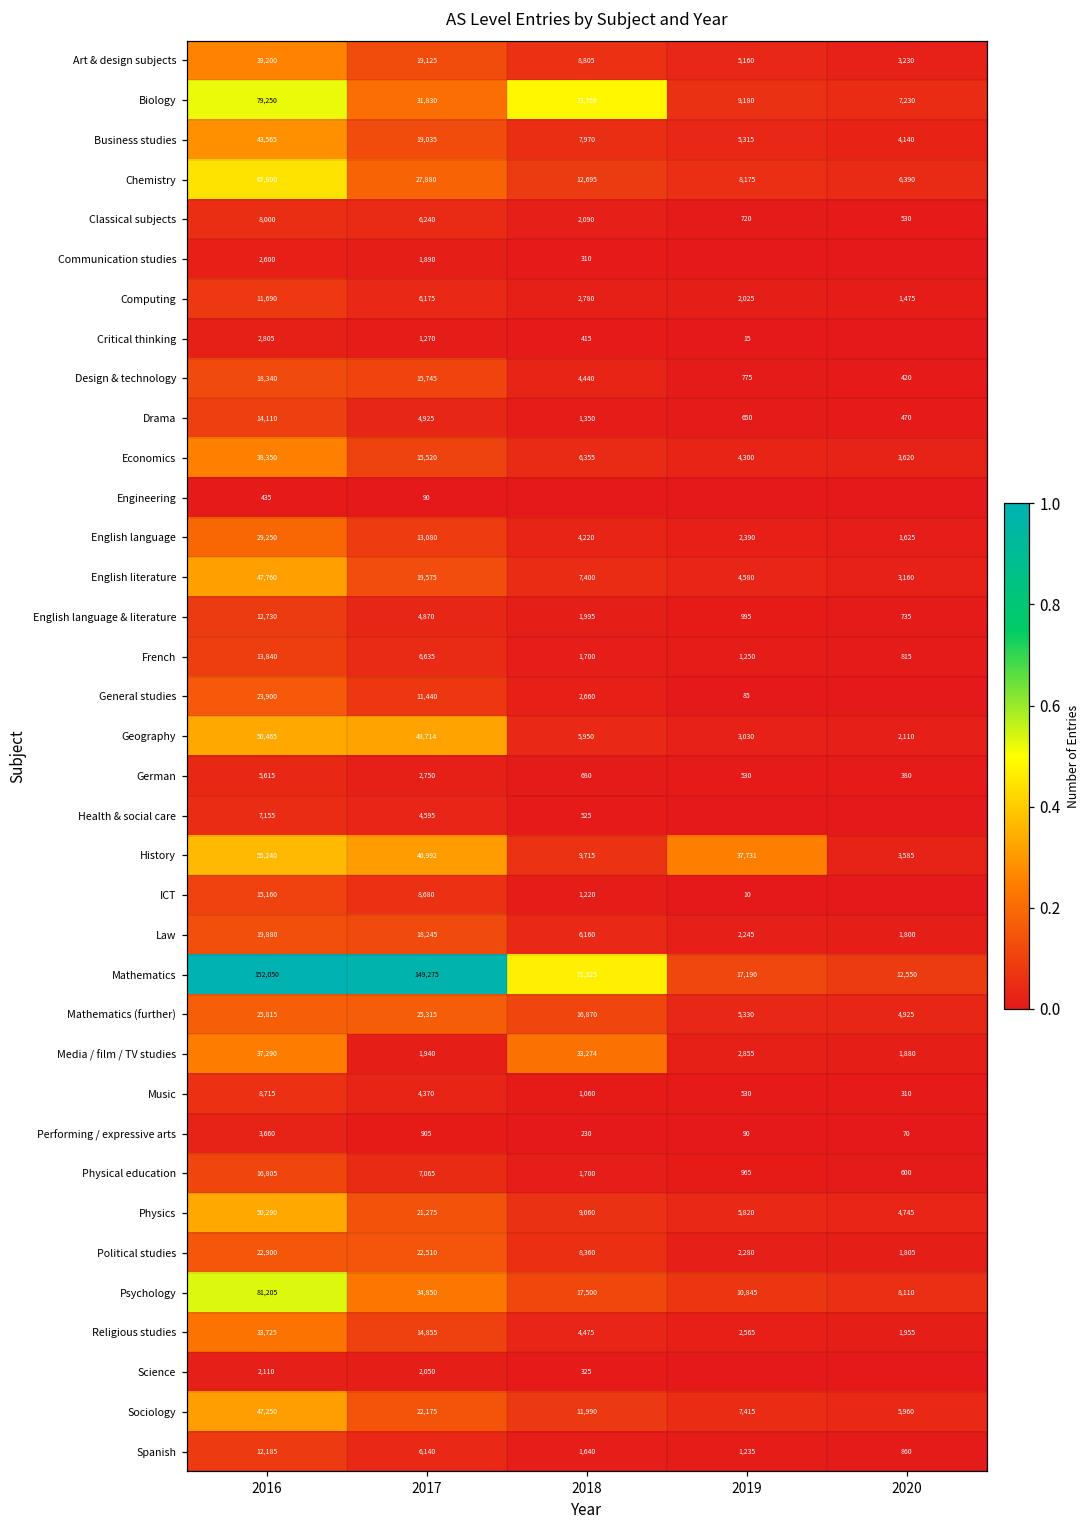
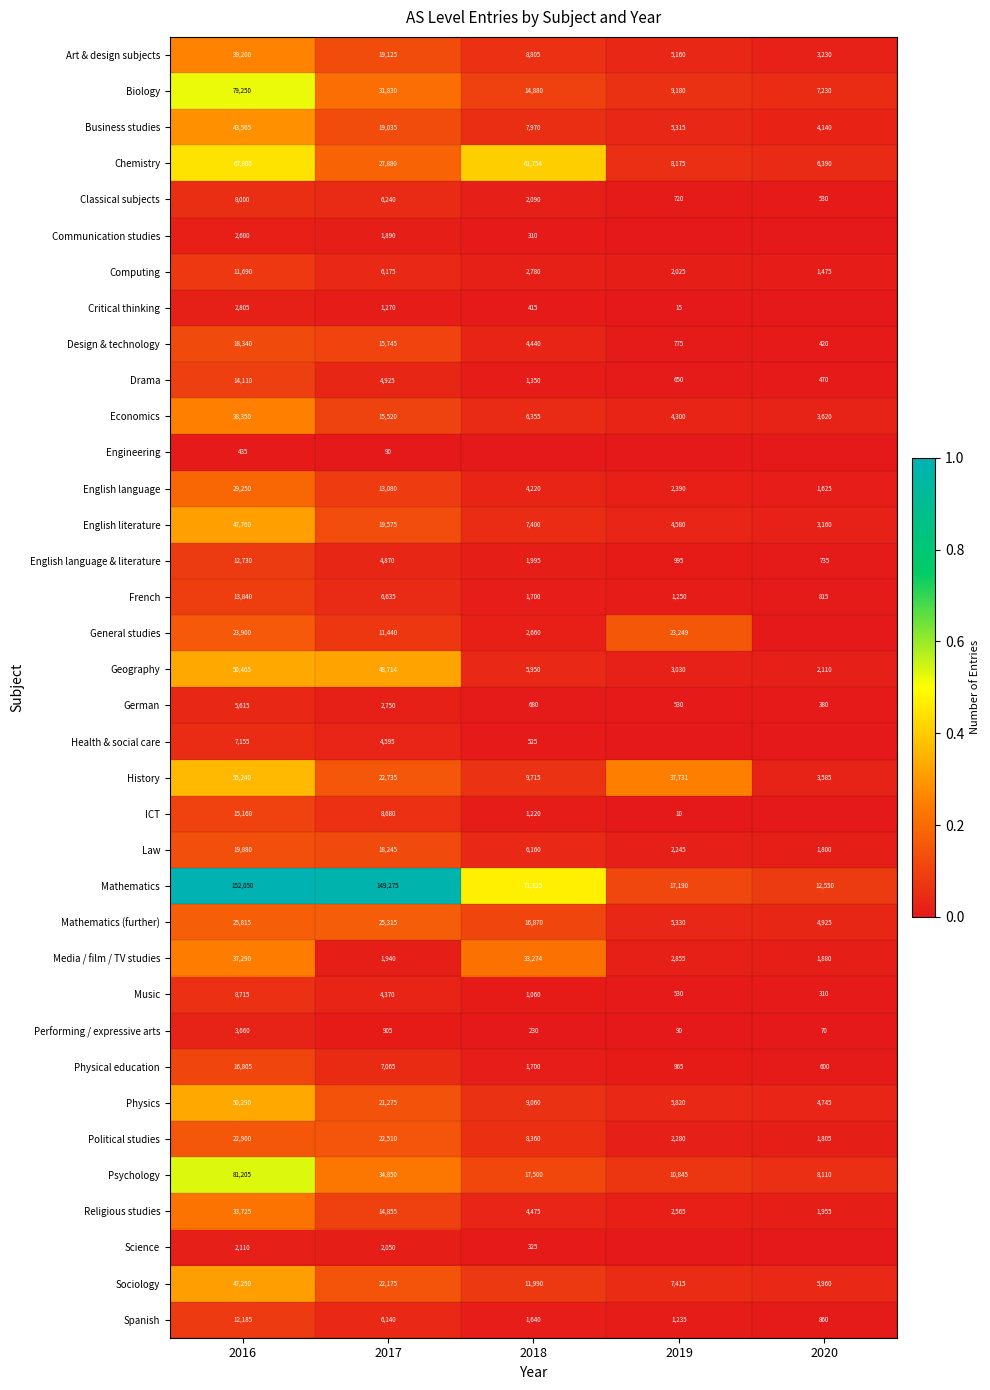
Biology, 2018: 73,769 -> 14,880
Chemistry, 2018: 12,695 -> 61,754
General studies, 2019: 85 -> 23,249
History, 2017: 46,992 -> 22,735
